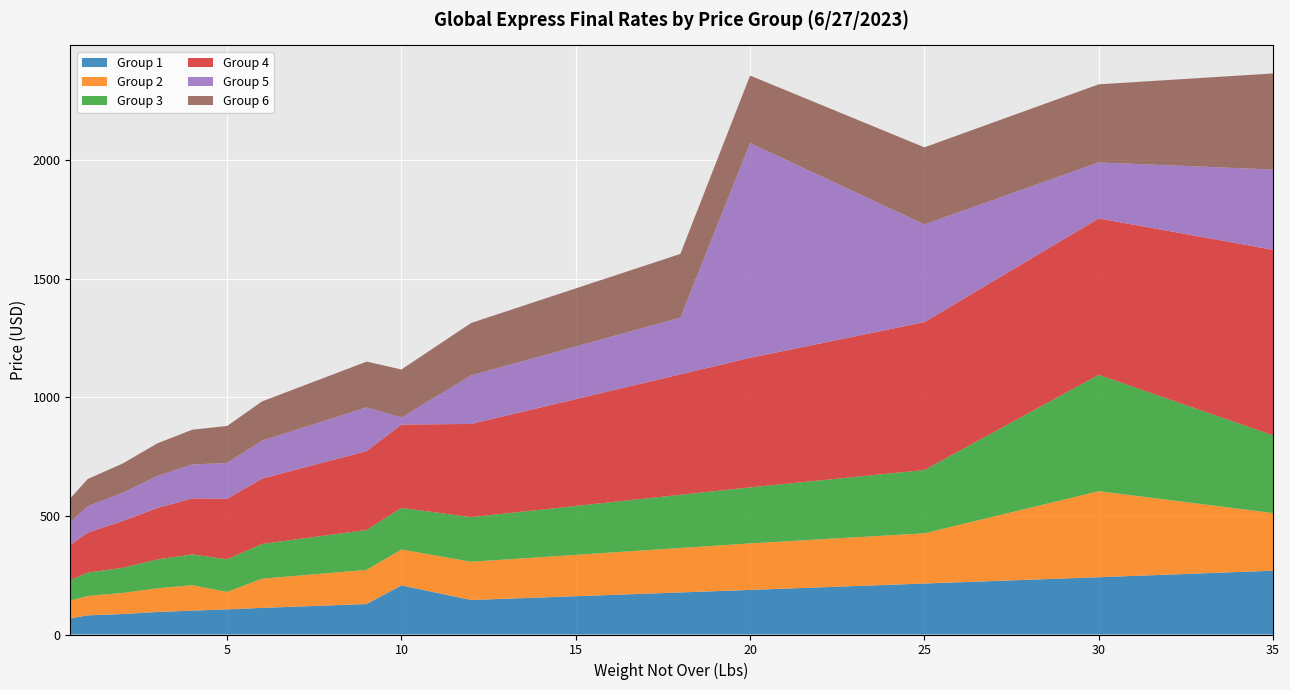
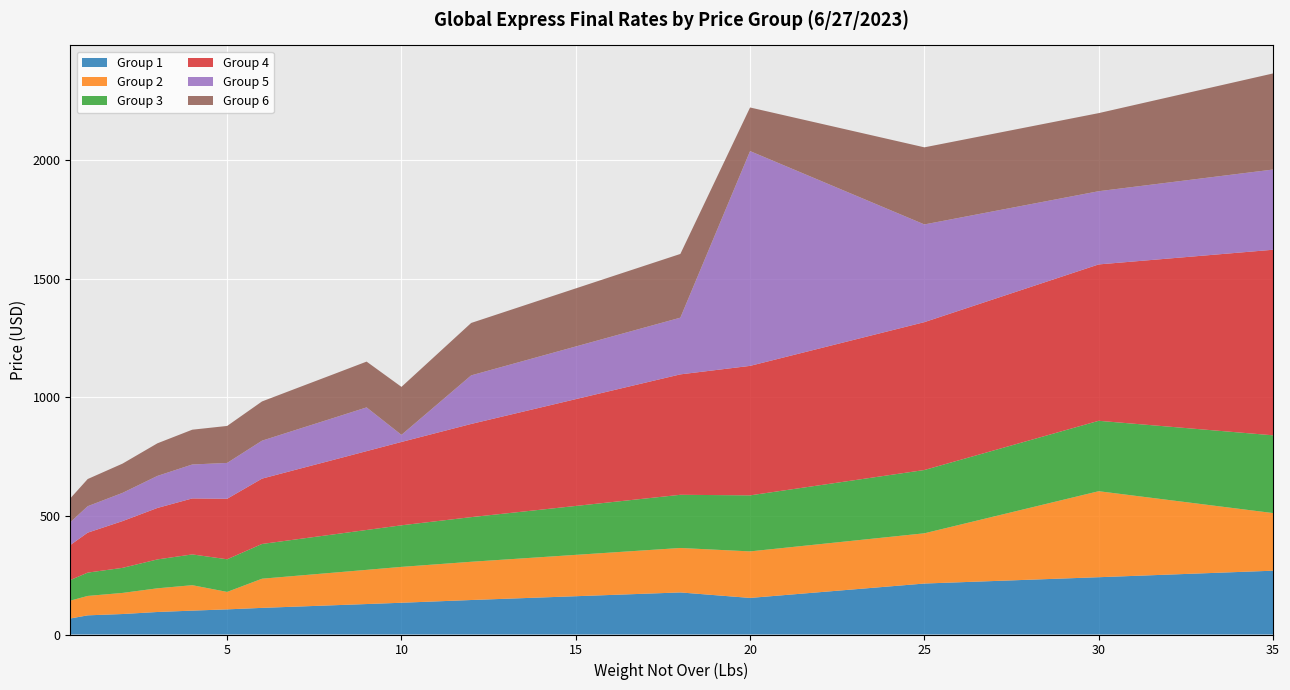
Group 1, 10: 210 -> 130
Group 1, 20: 190 -> 150
Group 6, 20: 280 -> 180
Group 3, 30: 490 -> 300
Group 5, 30: 240 -> 310
